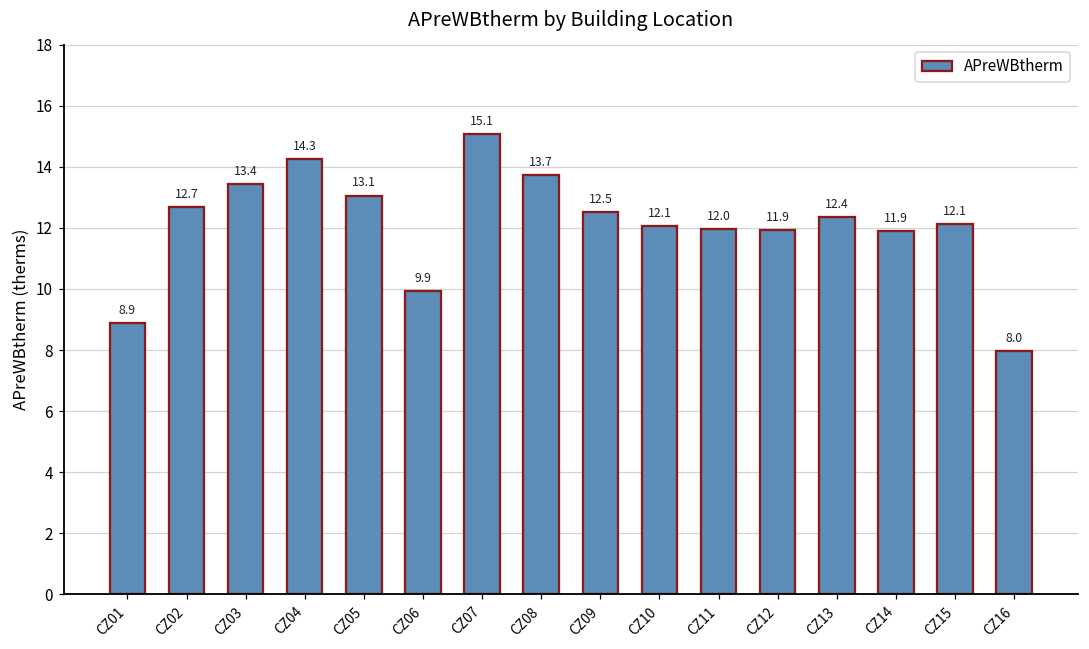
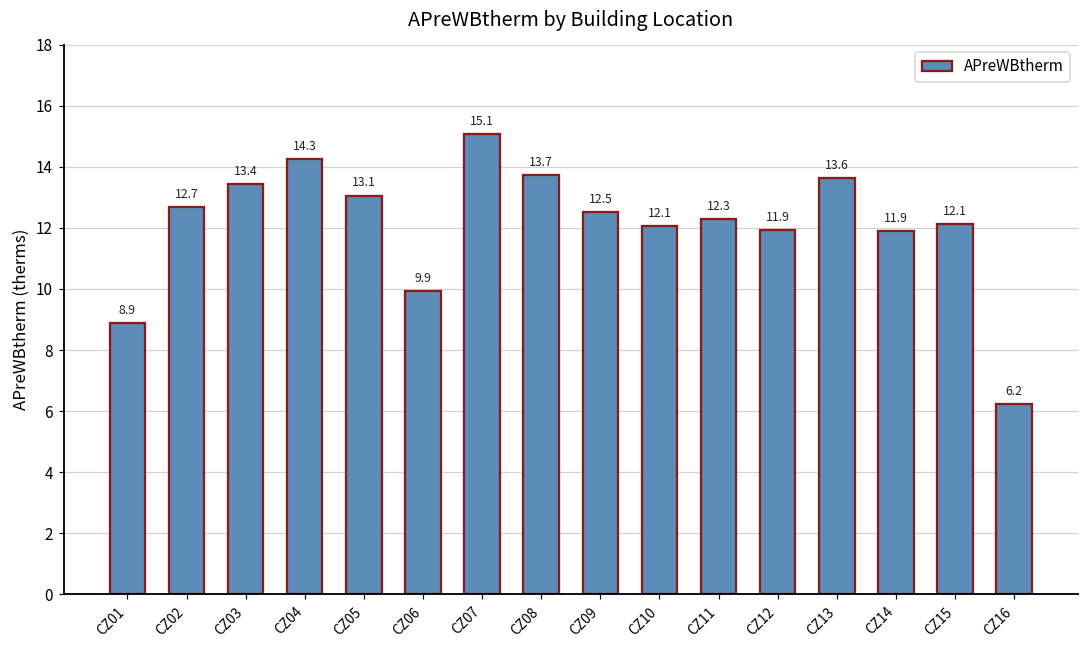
CZ11: 12.0 -> 12.3
CZ13: 12.4 -> 13.6
CZ16: 8.0 -> 6.2
